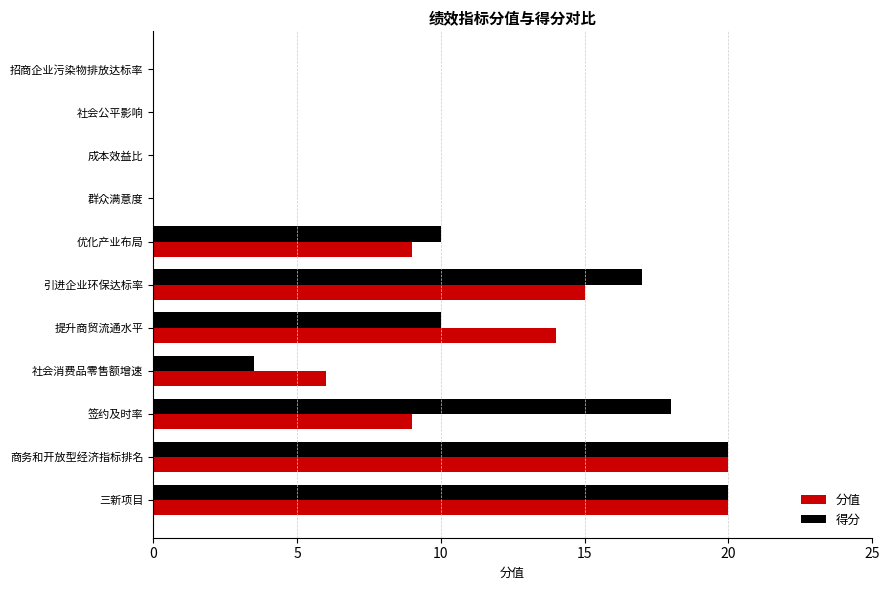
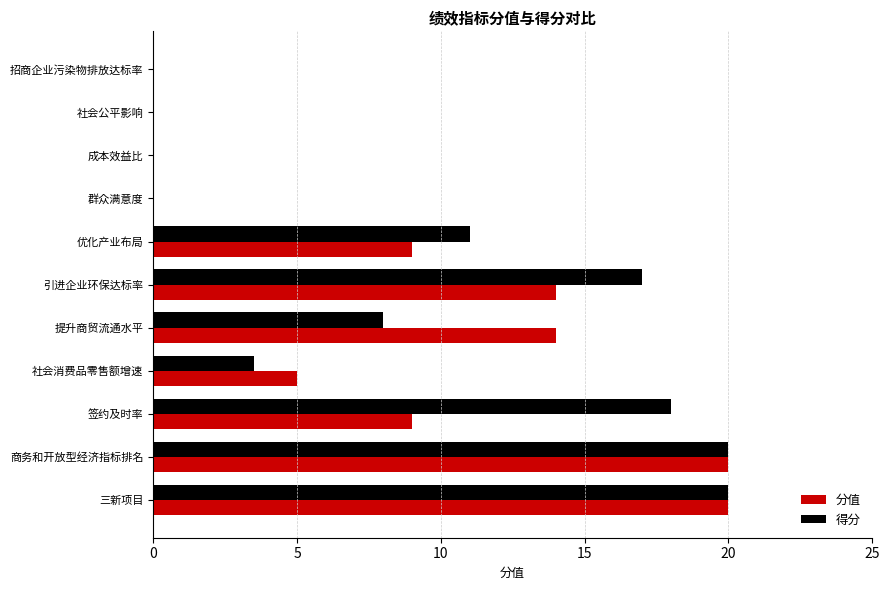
得分, 优化产业布局: 10 -> 11
分值, 引进企业环保达标率: 15 -> 14
得分, 提升商贸流通水平: 10 -> 8
分值, 社会消费品零售额增速: 6 -> 5
